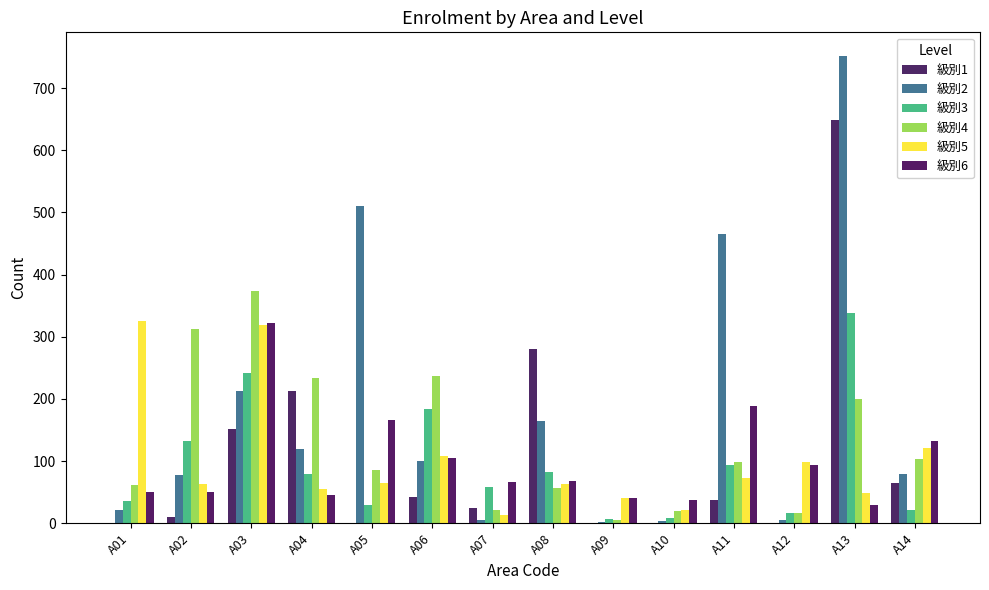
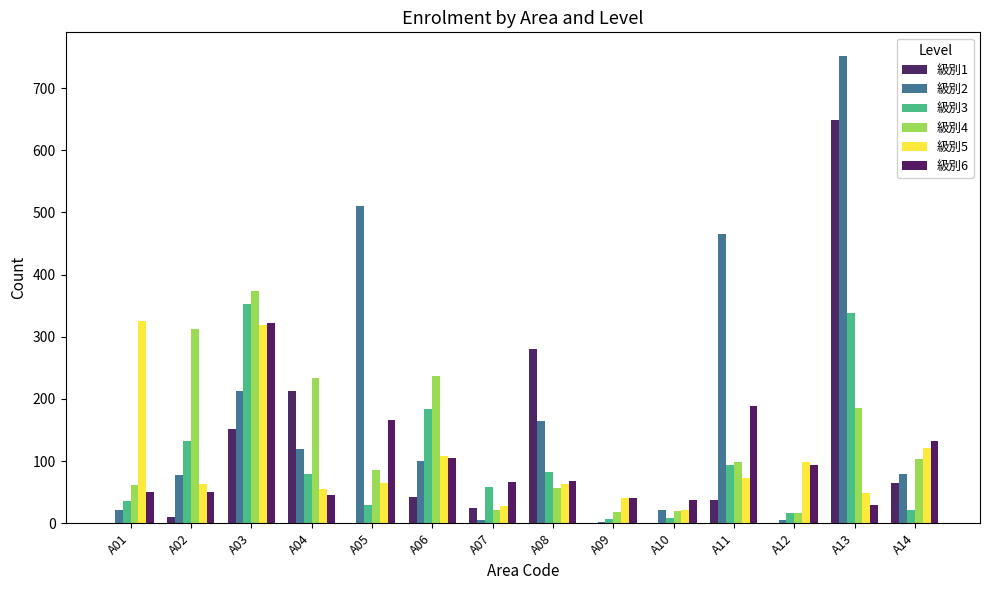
級別3, A03: 240 -> 350
級別5, A07: 10 -> 30
級別4, A09: 10 -> 20
級別2, A10: 0 -> 20
級別4, A13: 200 -> 190
